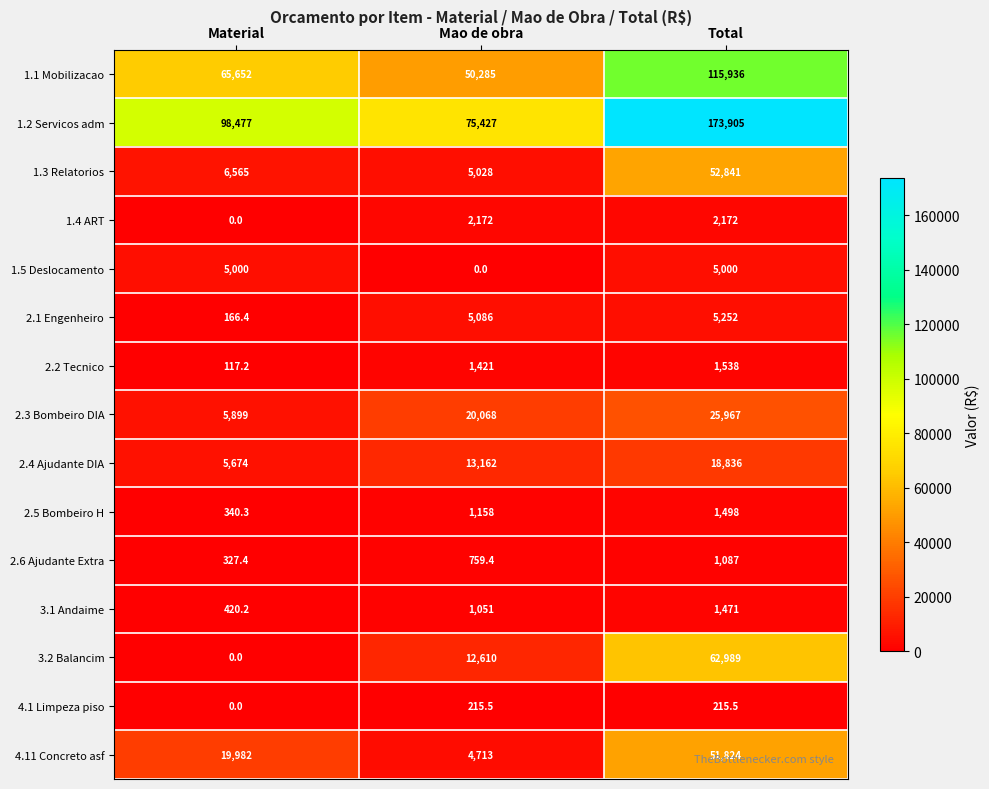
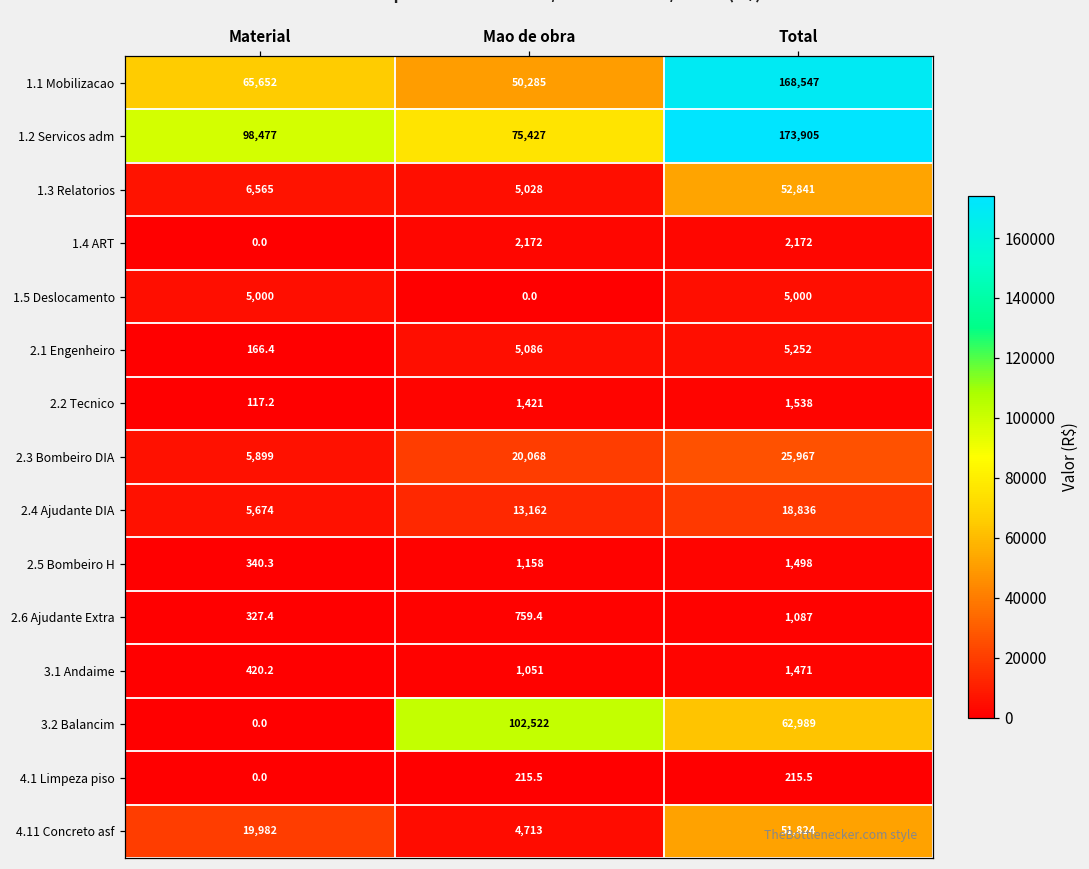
1.1 Mobilizacao, Total: 115,936 -> 168,547
3.2 Balancim, Mao de obra: 12,610 -> 102,522
